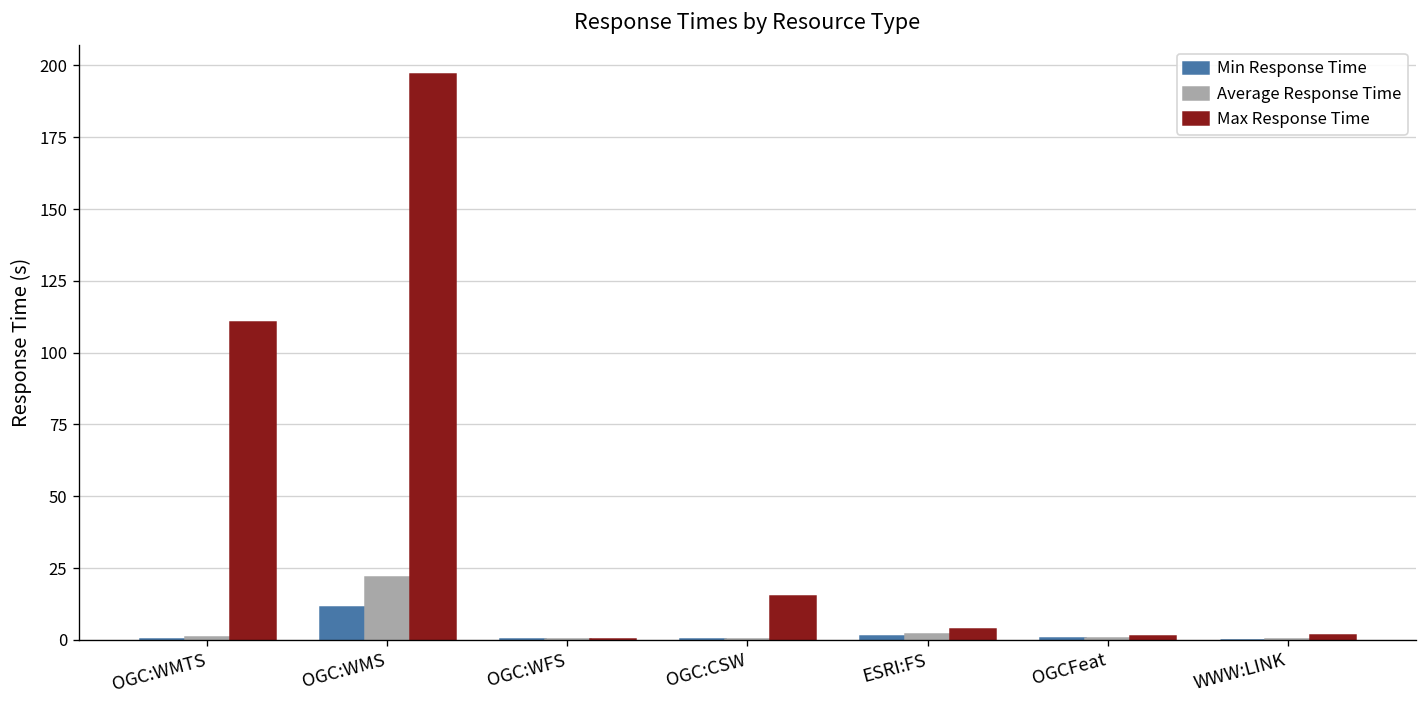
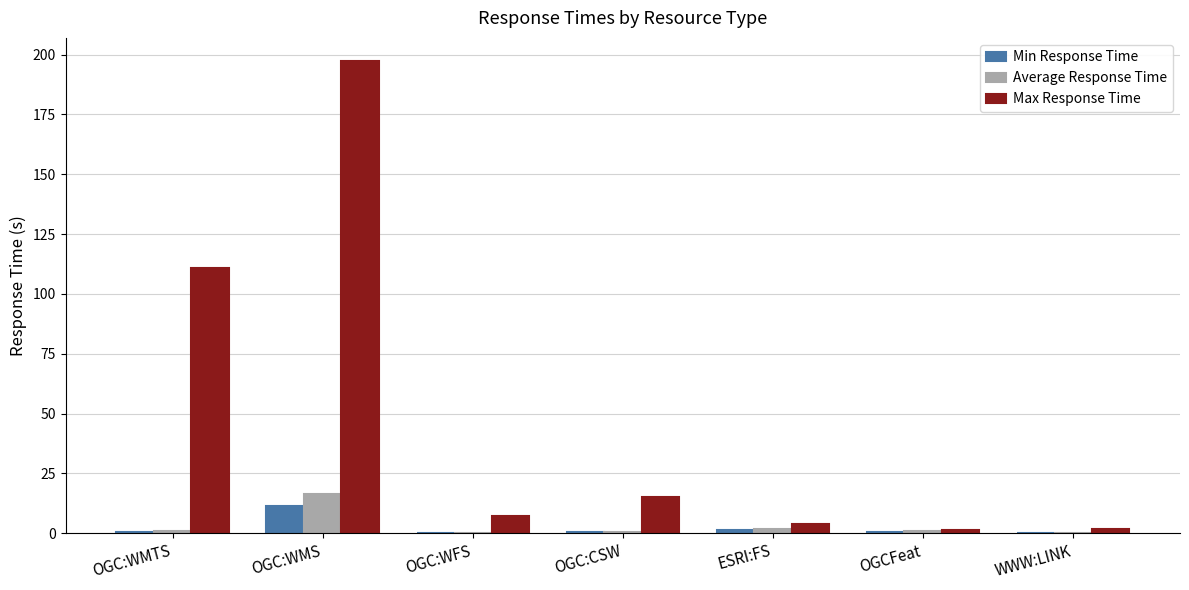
Average Response Time, OGC:WMS: 22 -> 16
Max Response Time, OGC:WFS: 0 -> 7
